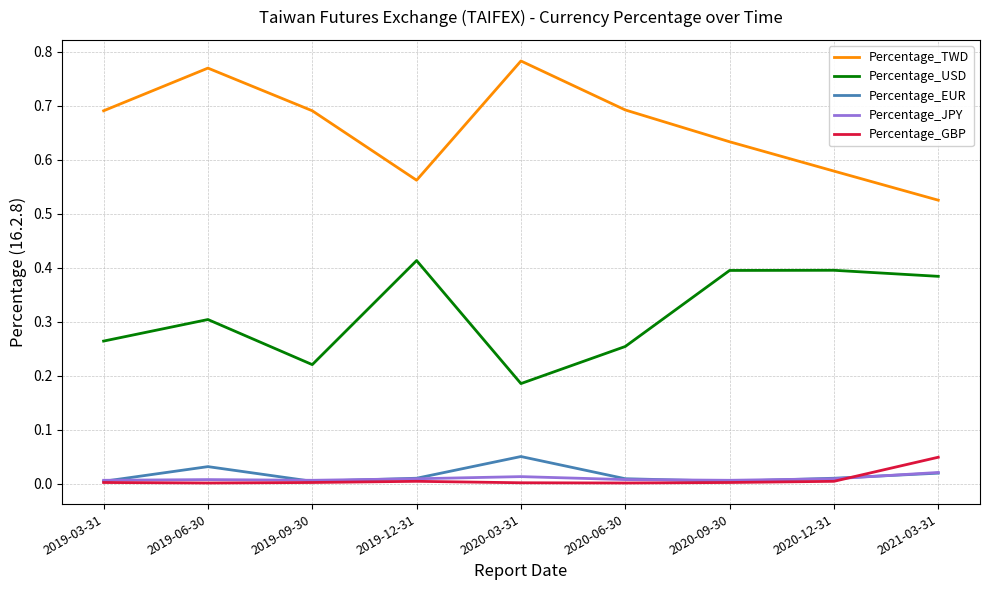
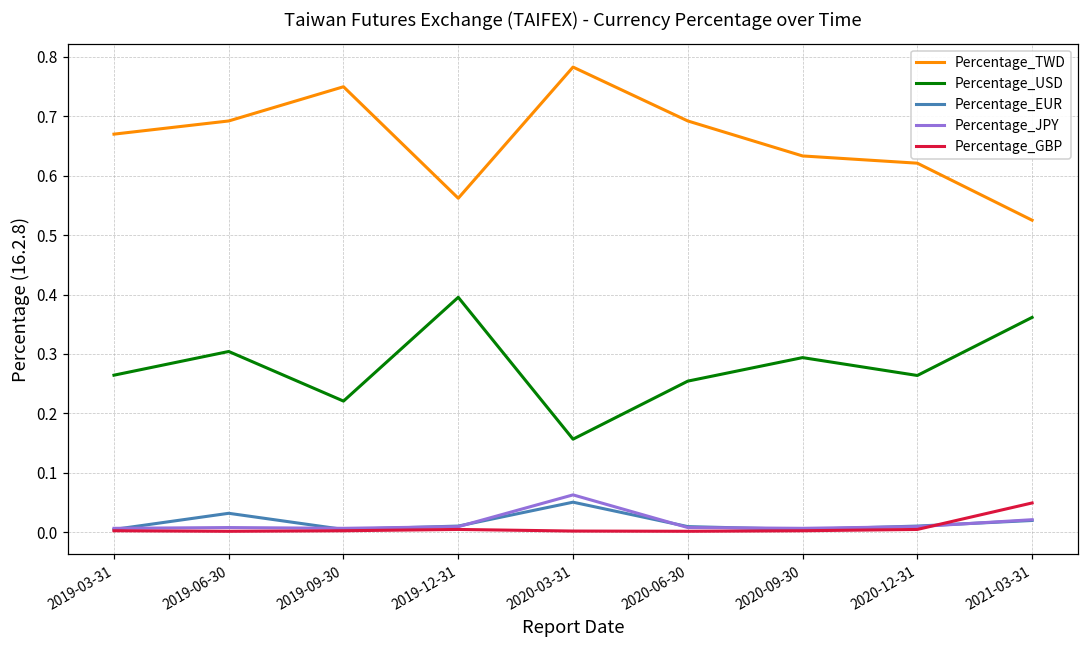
Percentage_TWD, 2019-03-31: 0.69 -> 0.67
Percentage_TWD, 2019-06-30: 0.77 -> 0.69
Percentage_TWD, 2019-09-30: 0.69 -> 0.75
Percentage_USD, 2019-12-31: 0.41 -> 0.40
Percentage_USD, 2020-03-31: 0.19 -> 0.16
Percentage_JPY, 2020-03-31: 0.01 -> 0.06
Percentage_USD, 2020-09-30: 0.40 -> 0.29
Percentage_TWD, 2020-12-31: 0.58 -> 0.62
Percentage_USD, 2020-12-31: 0.40 -> 0.26
Percentage_USD, 2021-03-31: 0.38 -> 0.36
